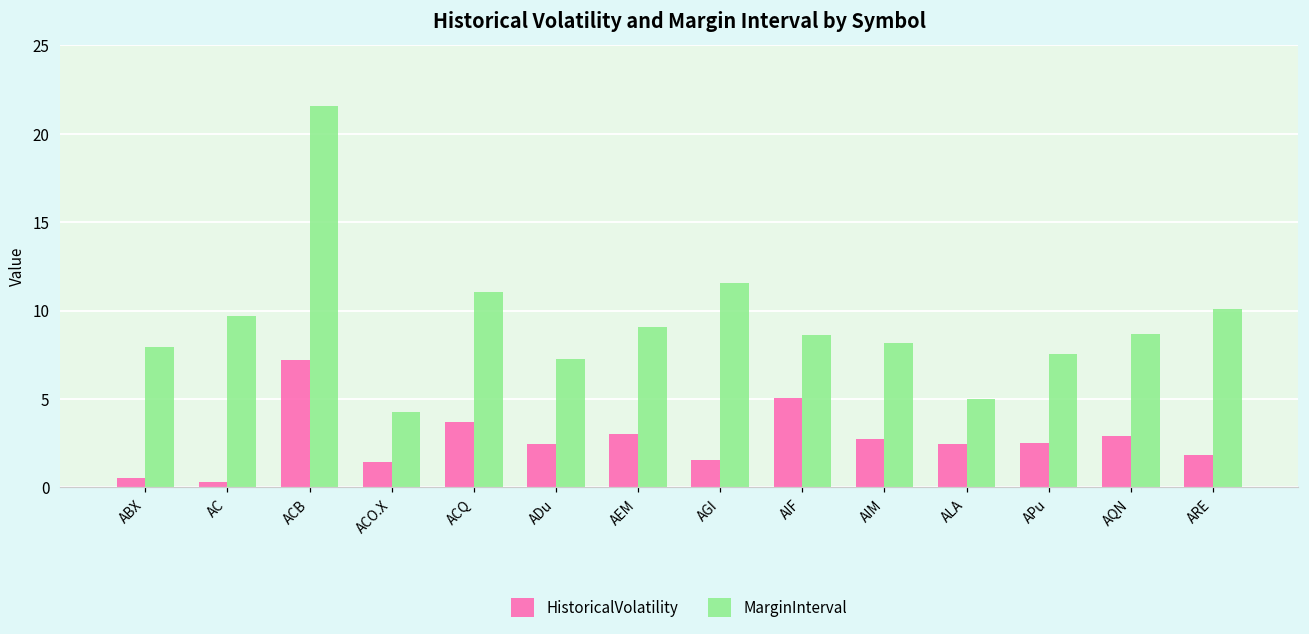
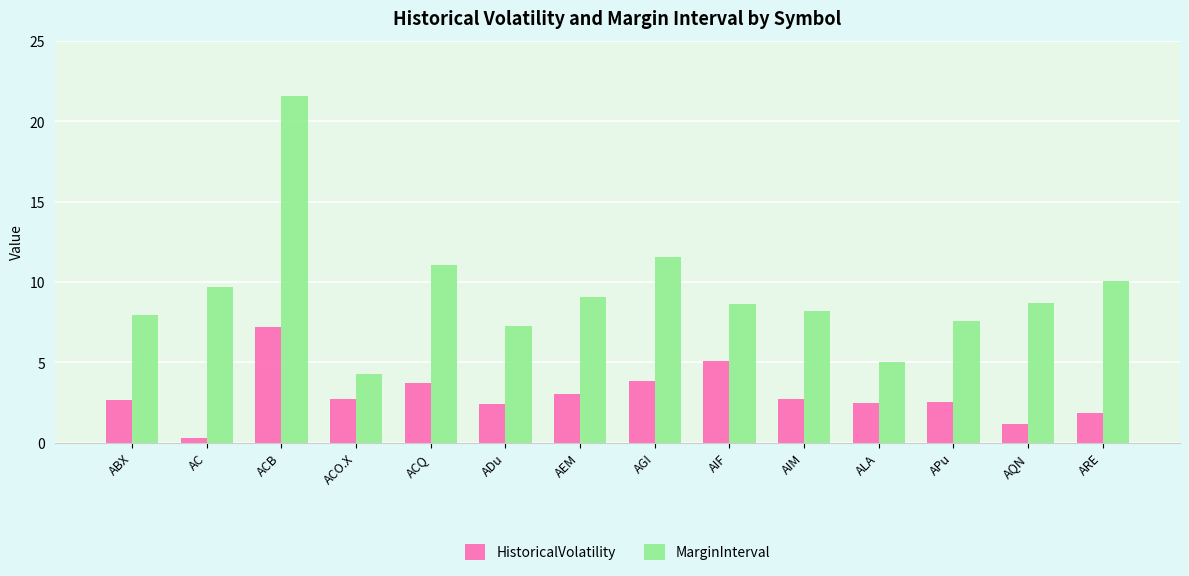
HistoricalVolatility, ABX: 0.5 -> 2.6
HistoricalVolatility, ACO.X: 1.4 -> 2.7
HistoricalVolatility, AGI: 1.5 -> 3.9
HistoricalVolatility, AQN: 2.9 -> 1.1
